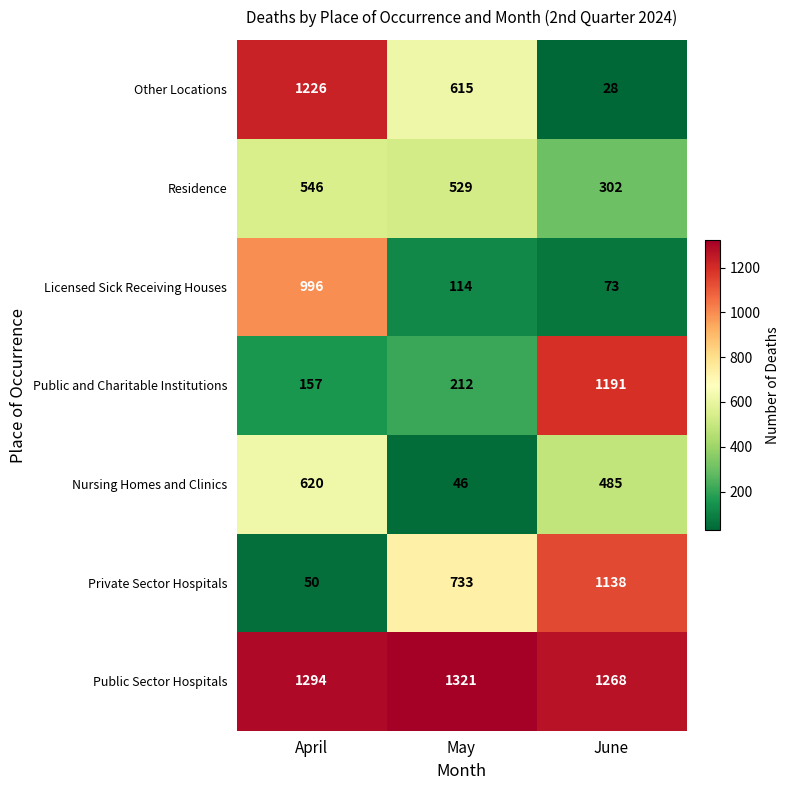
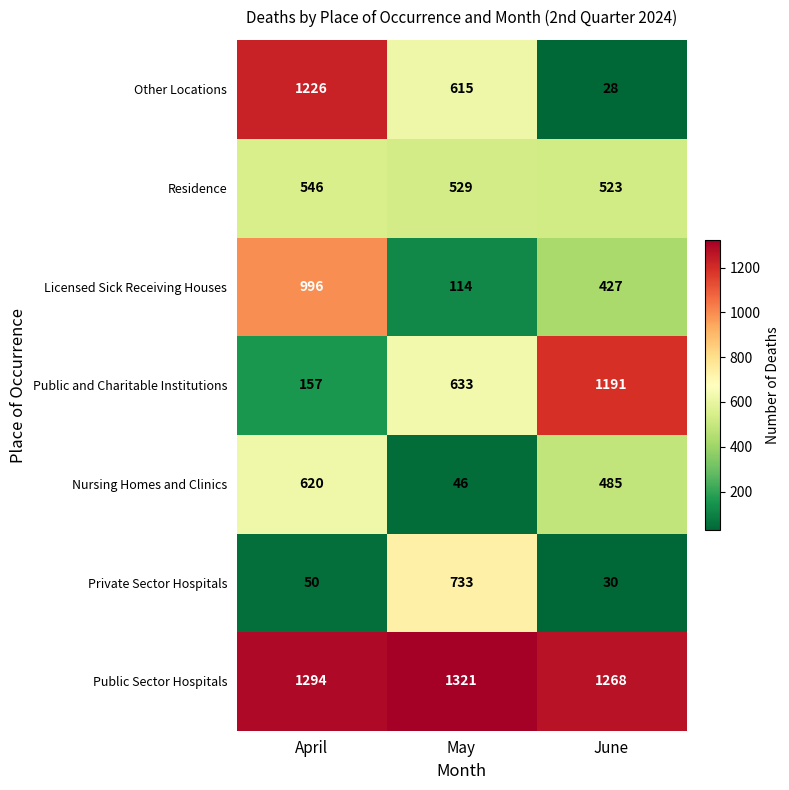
Residence, June: 302 -> 523
Licensed Sick Receiving Houses, June: 73 -> 427
Public and Charitable Institutions, May: 212 -> 633
Private Sector Hospitals, June: 1138 -> 30
